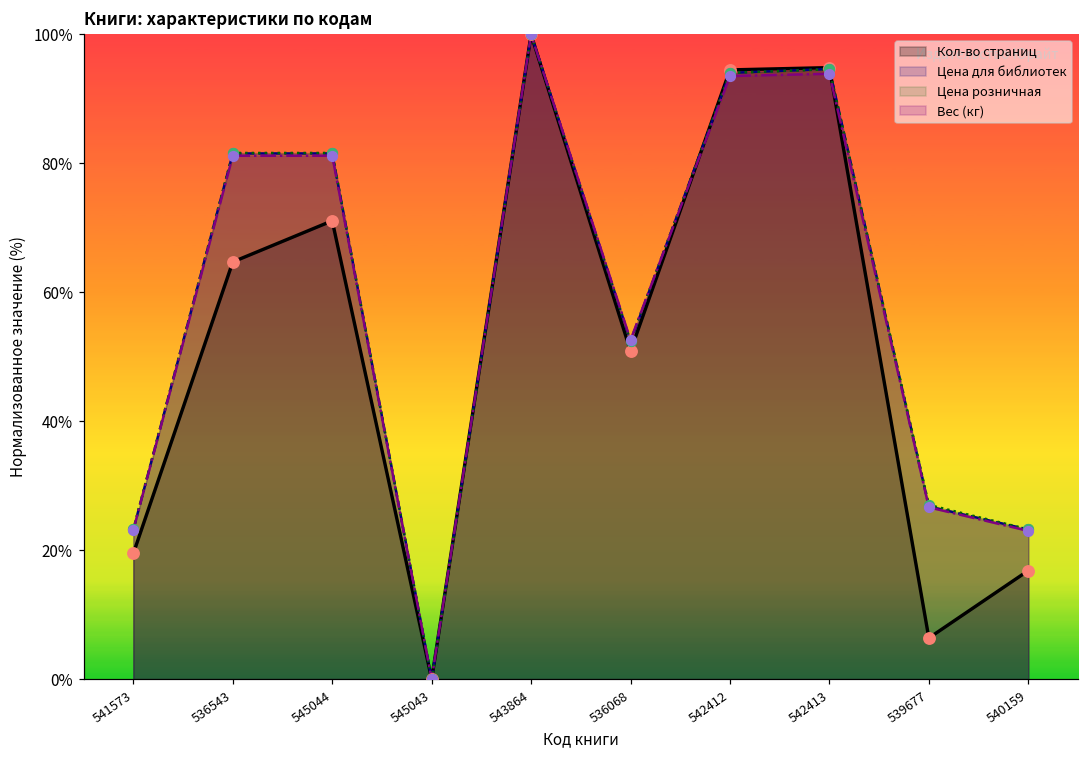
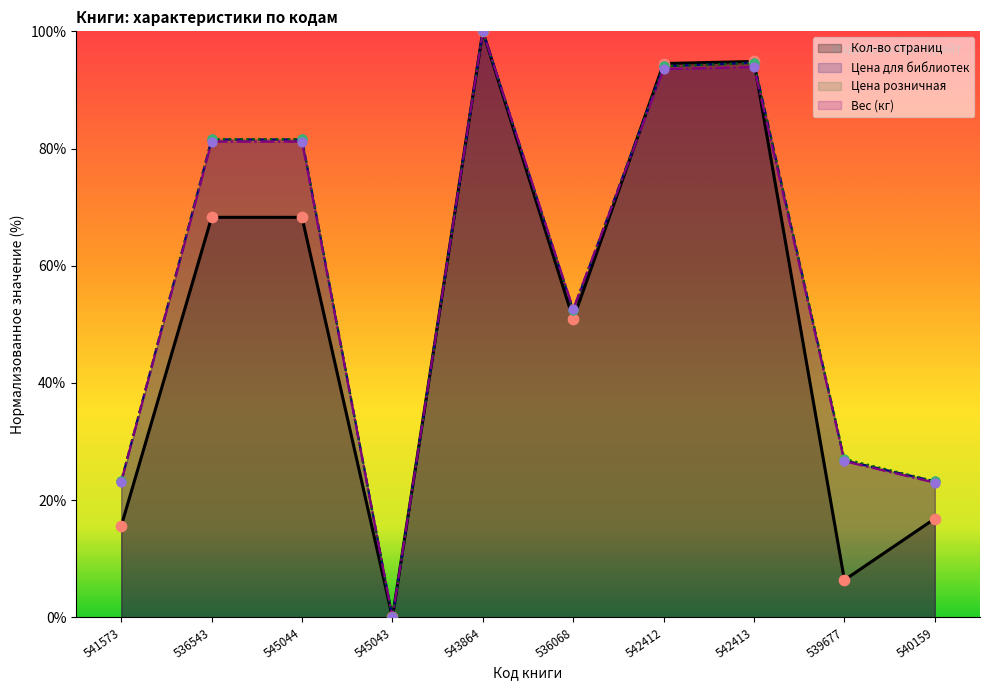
Кол-во страниц, 541573: 20% -> 16%
Кол-во страниц, 536543: 65% -> 68%
Кол-во страниц, 545044: 71% -> 68%
